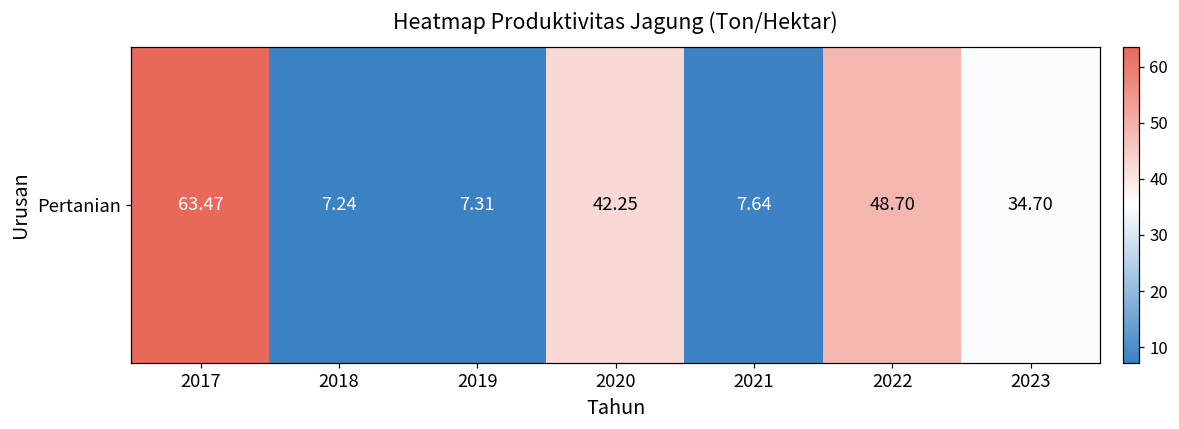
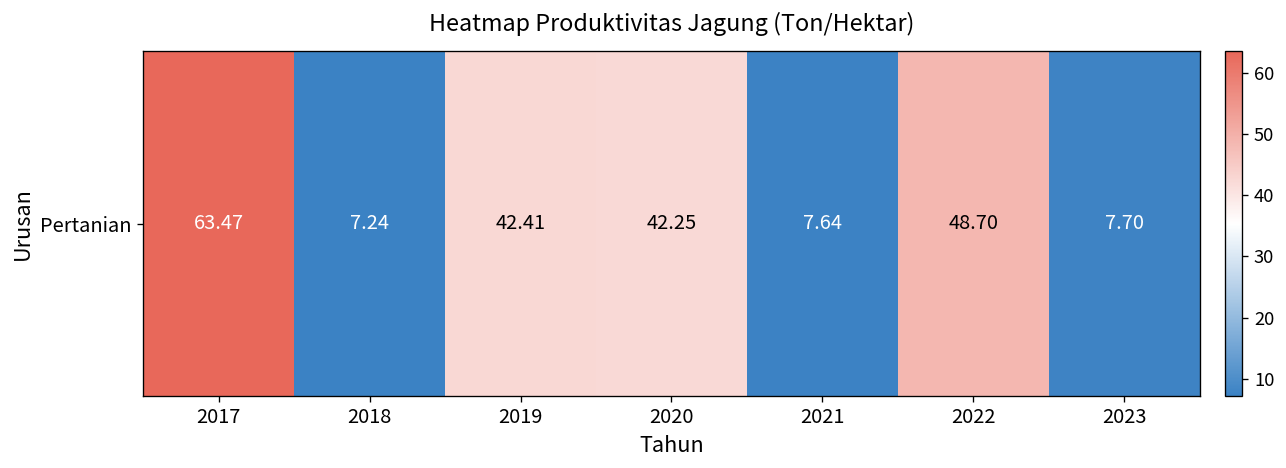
Pertanian, 2019: 7.31 -> 42.41
Pertanian, 2023: 34.70 -> 7.70
